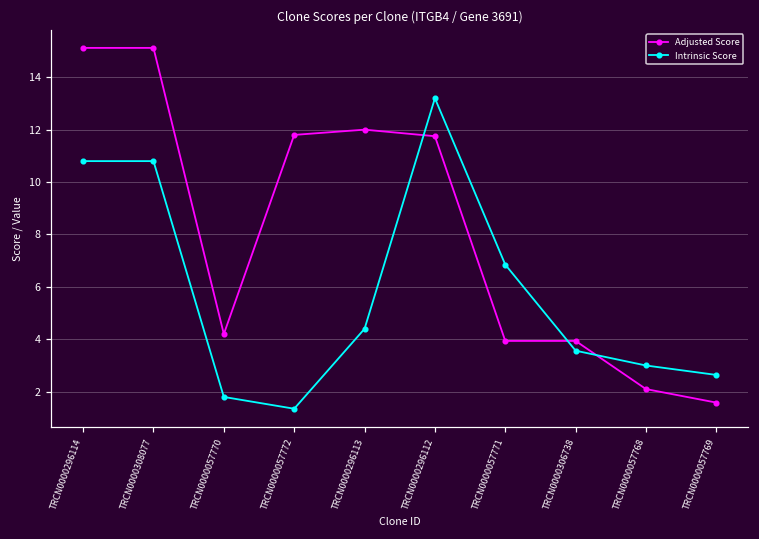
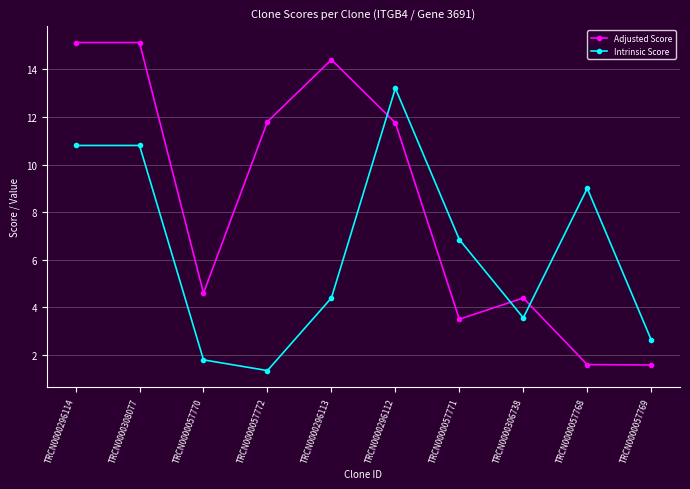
Adjusted Score, TRCN0000057770: 4.2 -> 4.6
Adjusted Score, TRCN0000296113: 12.0 -> 14.4
Adjusted Score, TRCN0000057771: 3.9 -> 3.5
Adjusted Score, TRCN0000306738: 3.9 -> 4.4
Adjusted Score, TRCN0000057768: 2.1 -> 1.6
Intrinsic Score, TRCN0000057768: 3 -> 9
